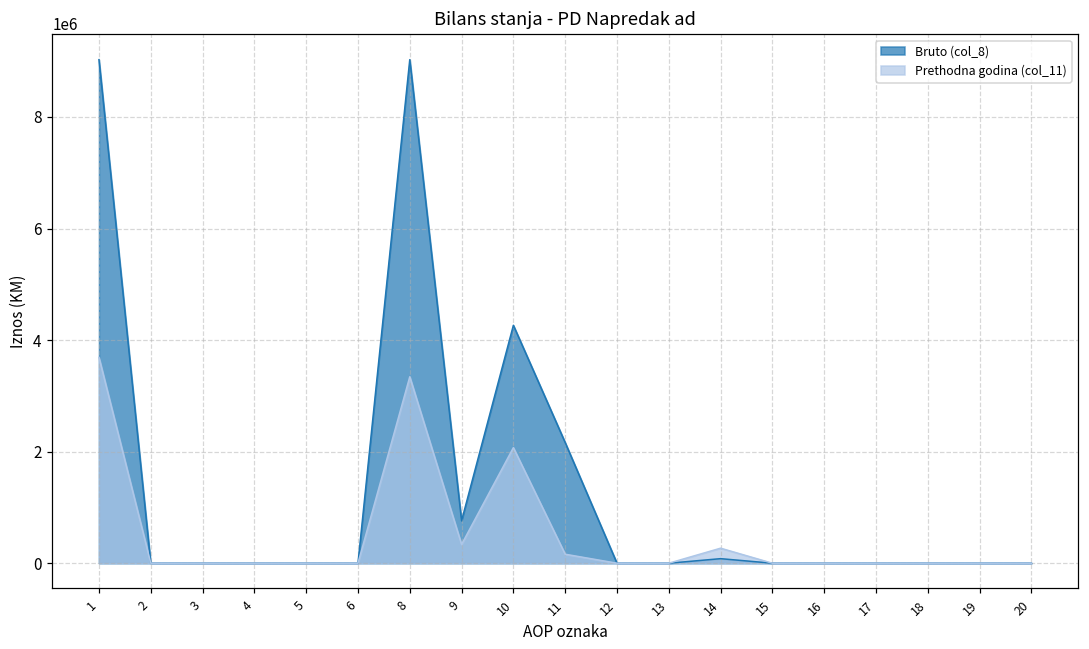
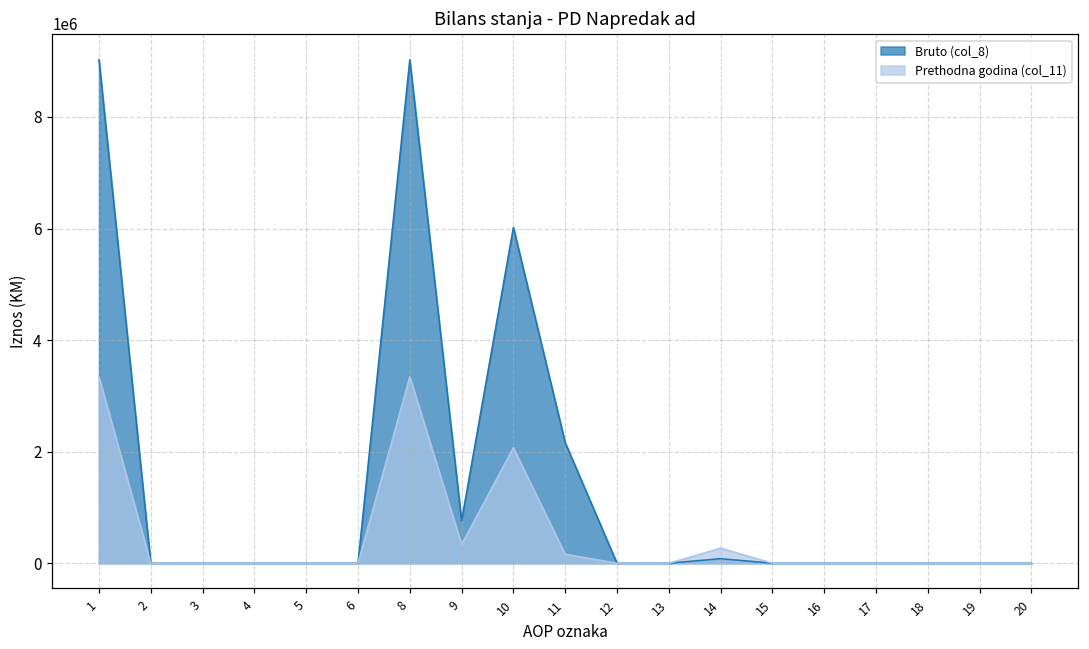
Prethodna godina (col_11), 1: 3700000 -> 3300000
Bruto (col_8), 10: 4300000 -> 6000000
